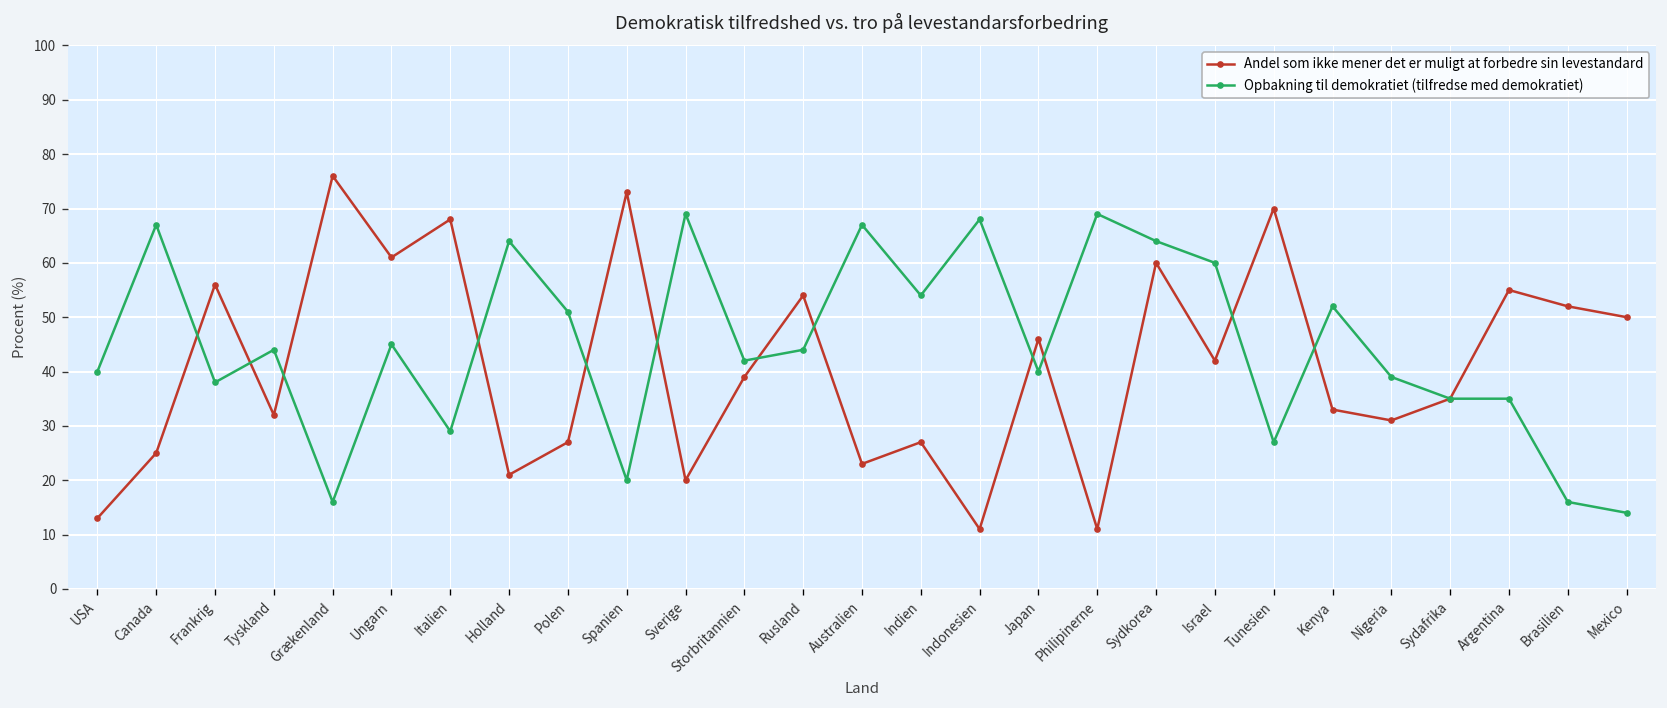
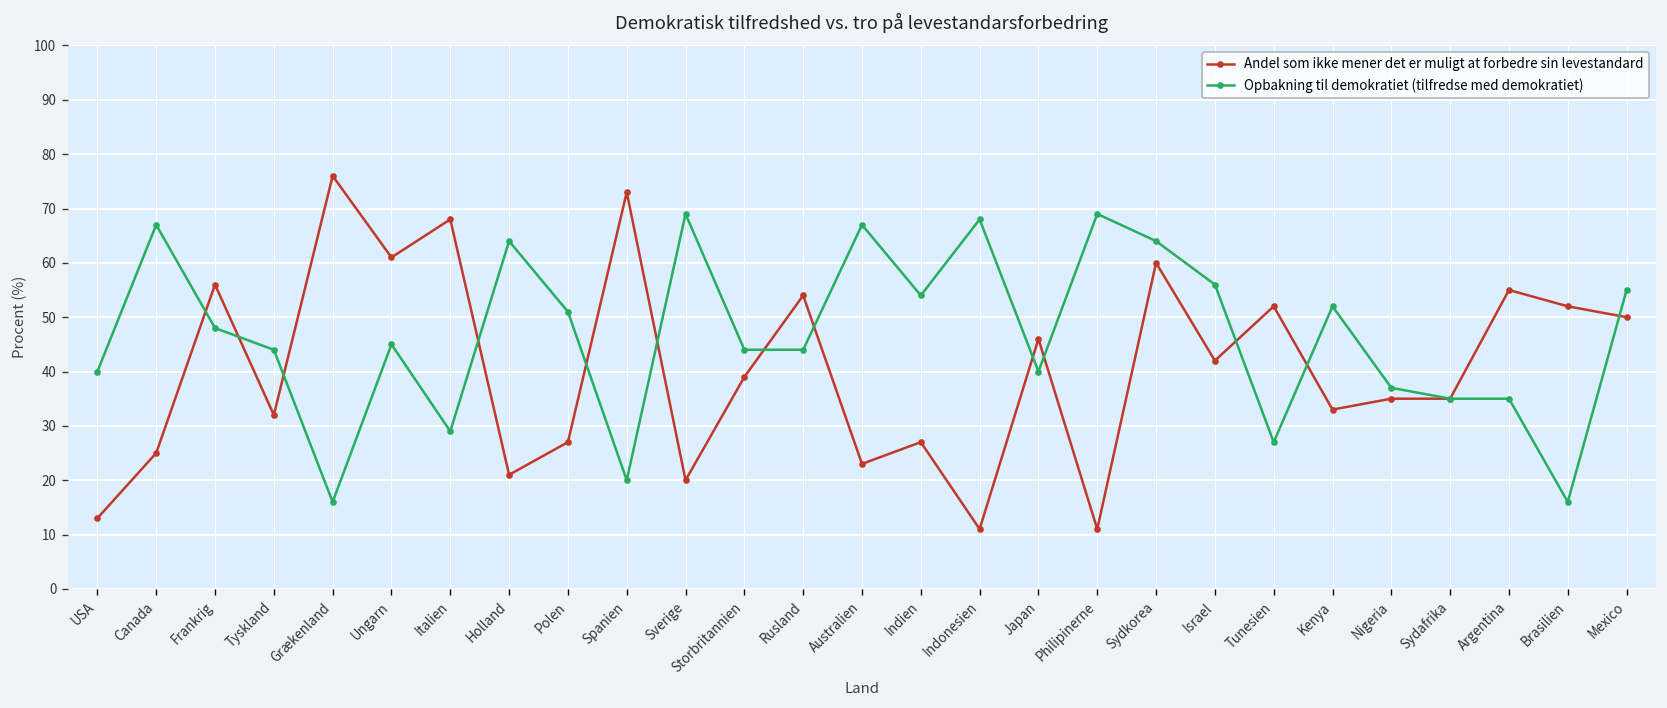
Opbakning til demokratiet (tilfredse med demokratiet), Frankrig: 38 -> 48
Opbakning til demokratiet (tilfredse med demokratiet), Storbritannien: 42 -> 44
Opbakning til demokratiet (tilfredse med demokratiet), Israel: 60 -> 56
Andel som ikke mener det er muligt at forbedre sin levestandard, Tunesien: 70 -> 52
Andel som ikke mener det er muligt at forbedre sin levestandard, Nigeria: 31 -> 35
Opbakning til demokratiet (tilfredse med demokratiet), Nigeria: 39 -> 37
Opbakning til demokratiet (tilfredse med demokratiet), Mexico: 14 -> 55
